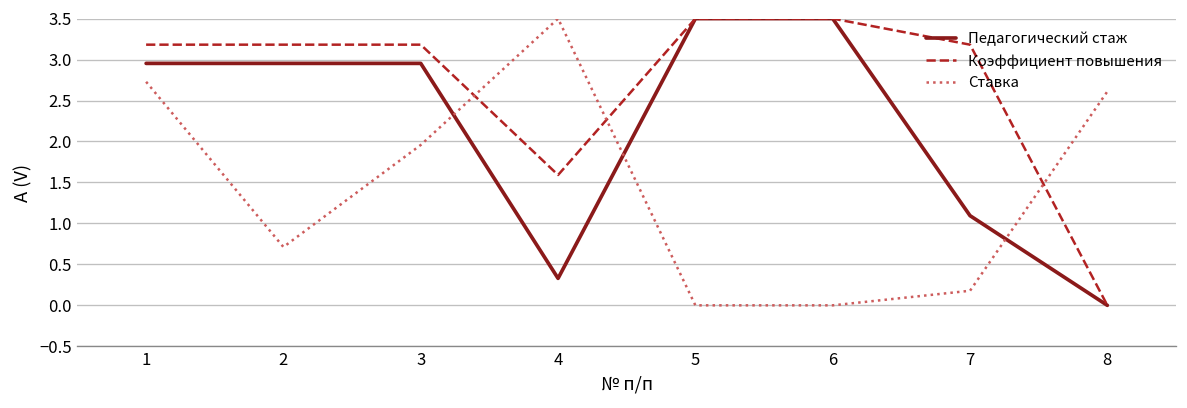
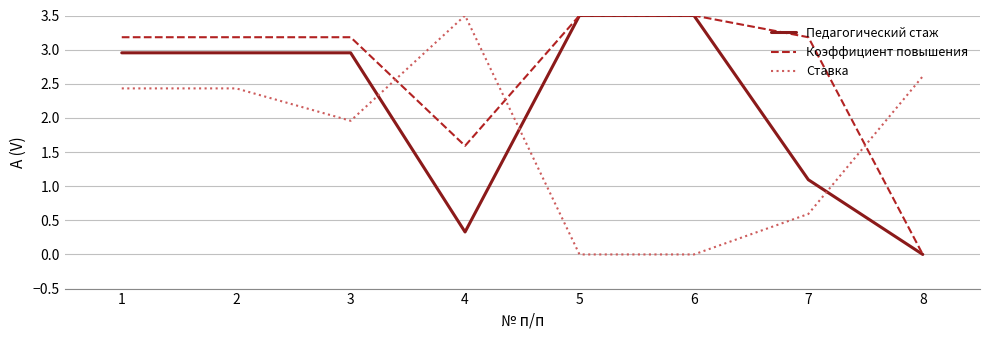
Ставка, 1: 2.7 -> 2.4
Ставка, 2: 0.7 -> 2.4
Ставка, 7: 0.2 -> 0.6
